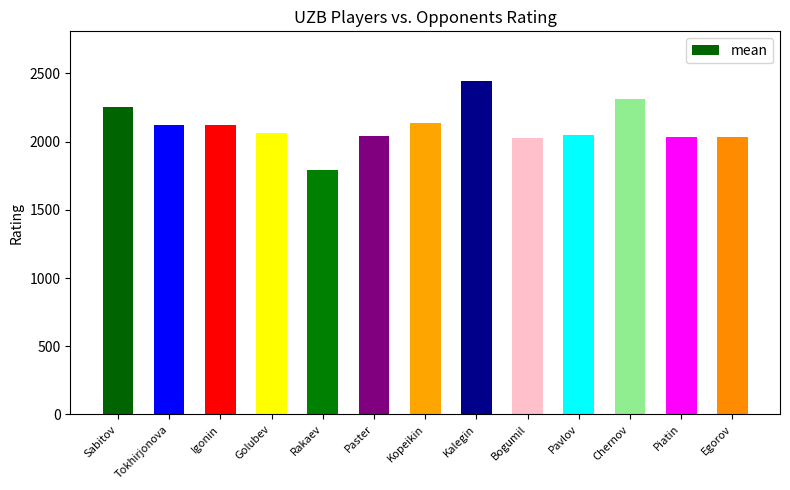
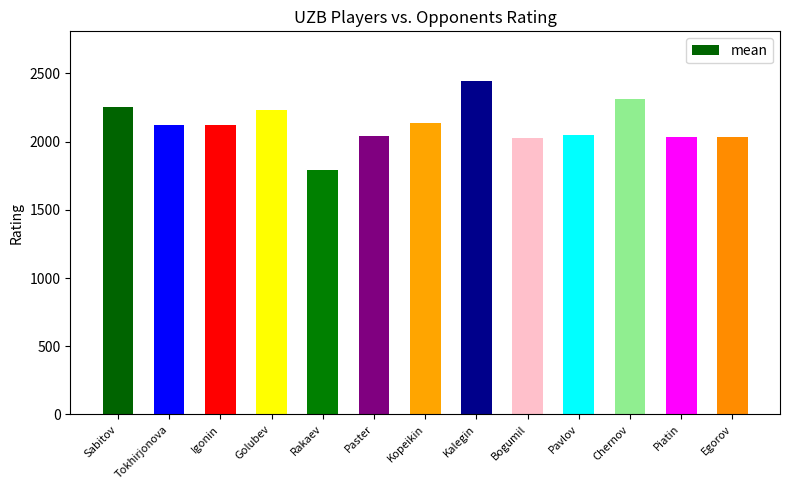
Golubev: 2060 -> 2230
